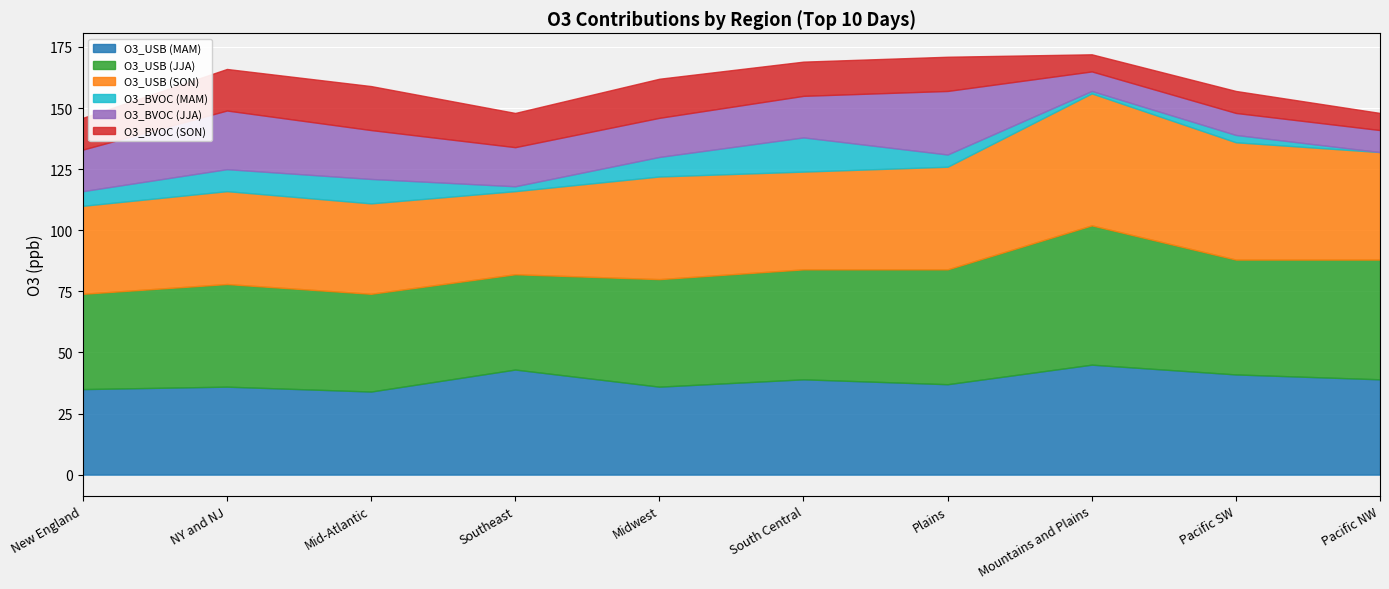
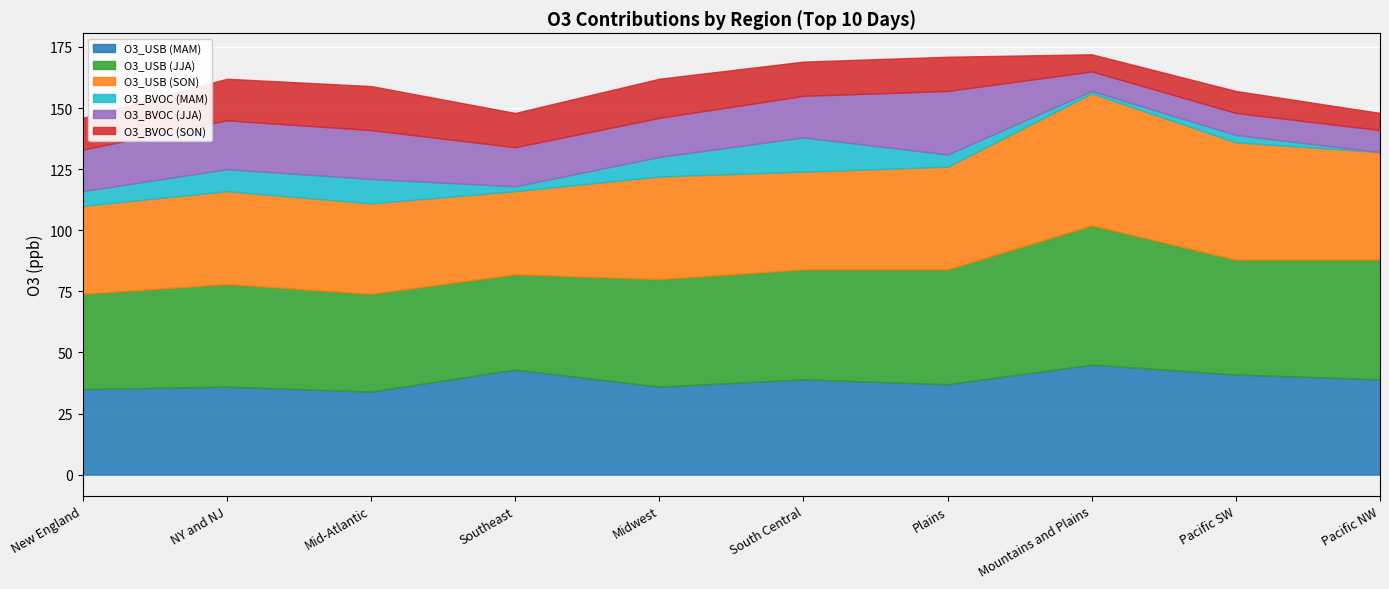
O3_BVOC (JJA), NY and NJ: 24 -> 20
